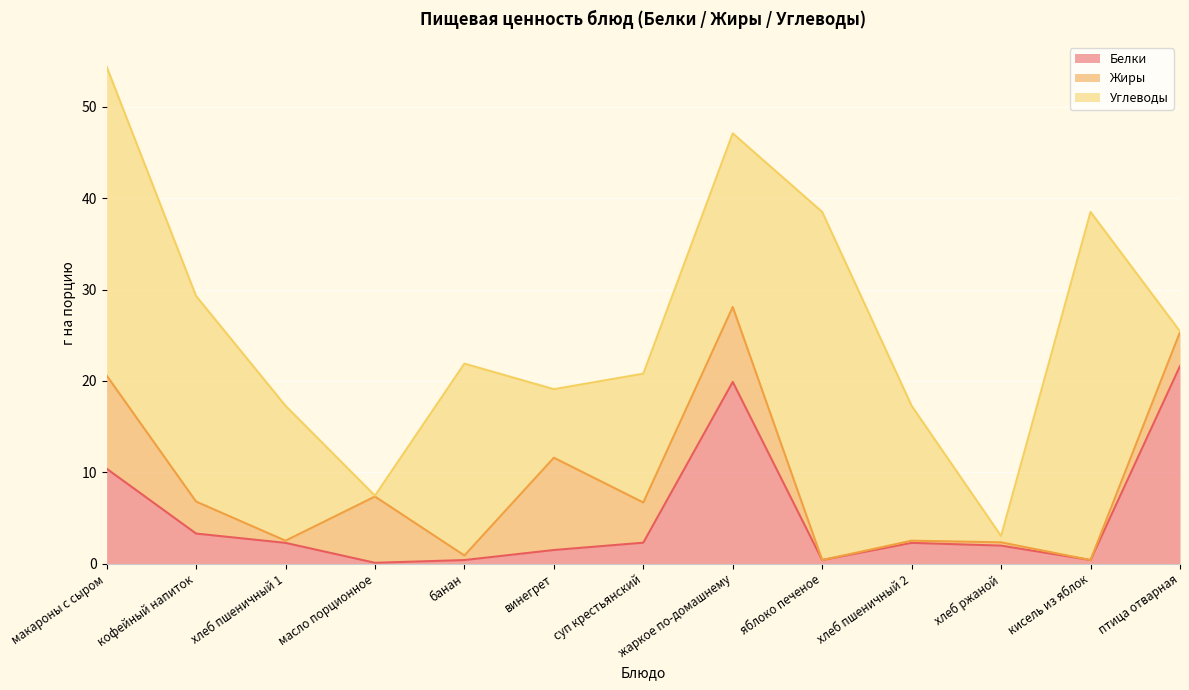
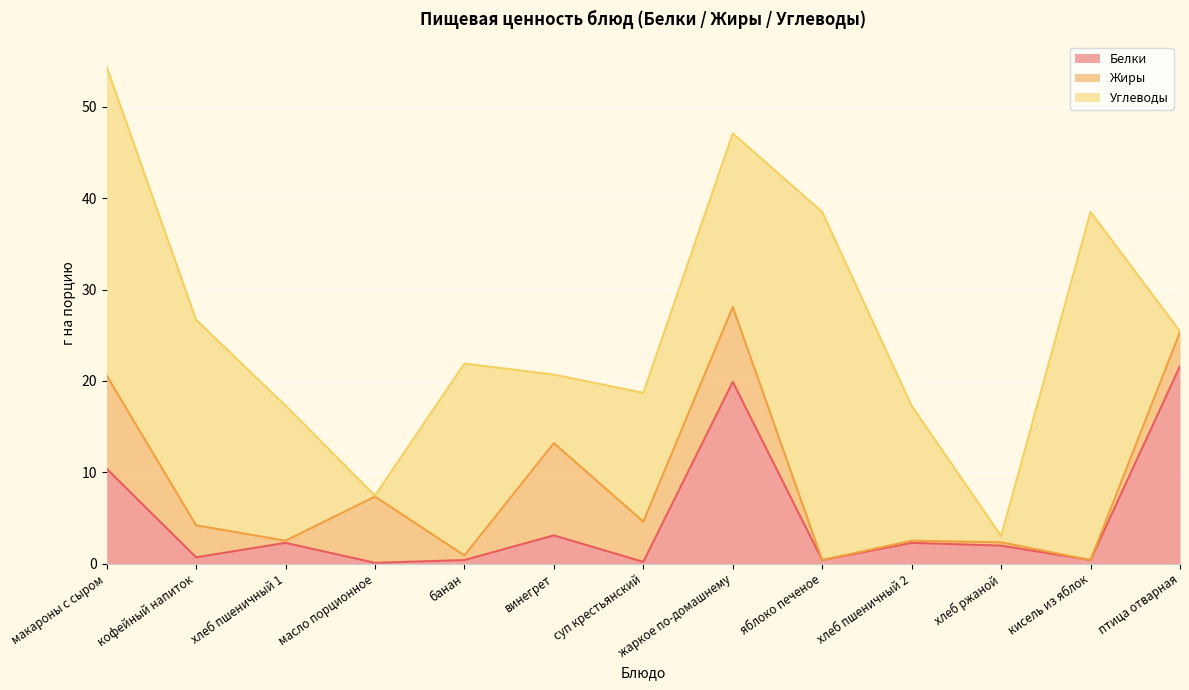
Белки, кофейный напиток: 3 -> 1
Белки, винегрет: 2 -> 3
Белки, суп крестьянский: 2 -> 0
